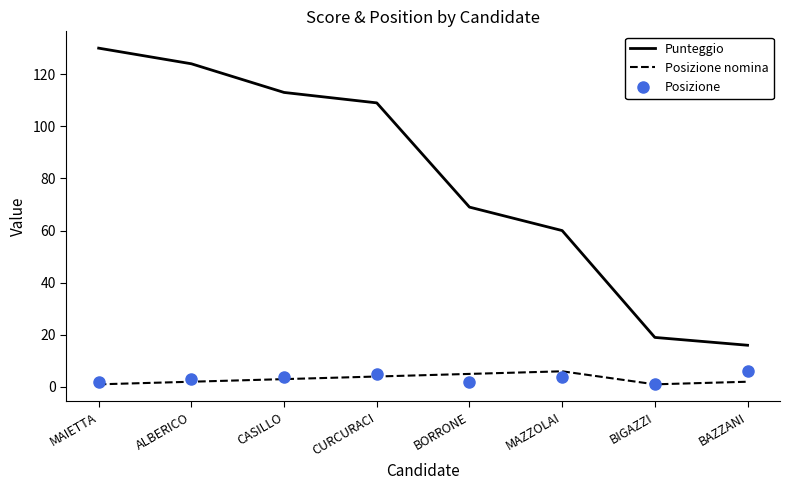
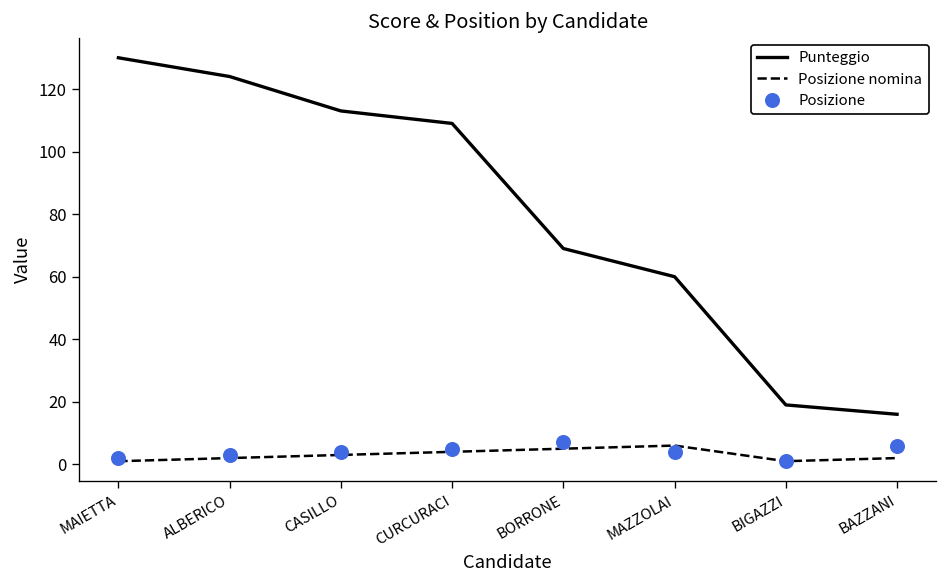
Posizione, BORRONE: 2 -> 7
